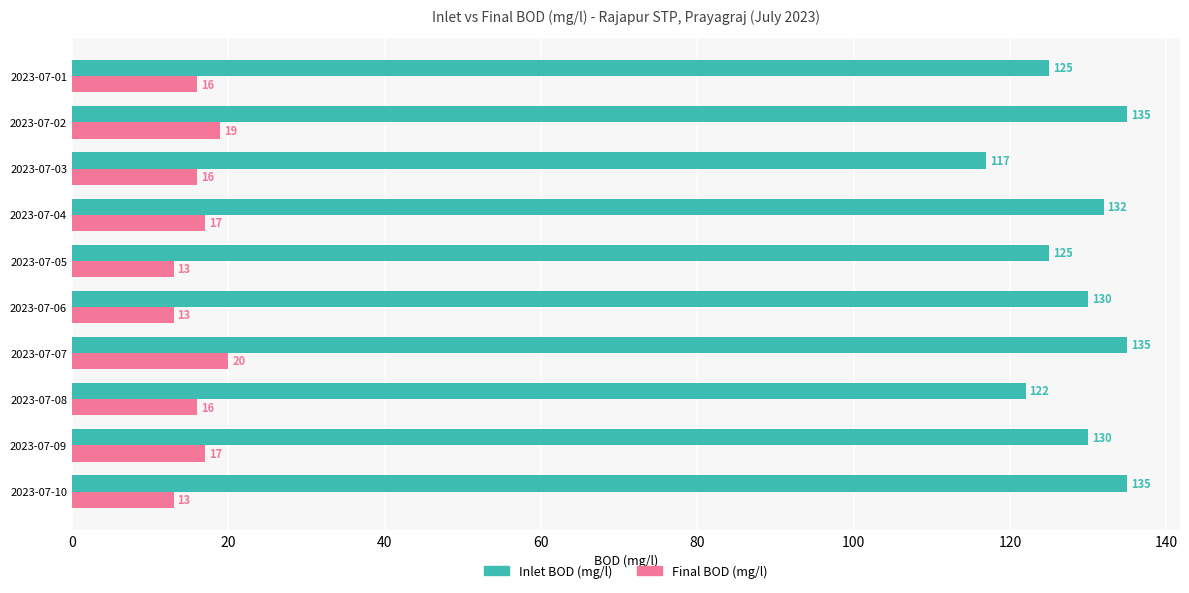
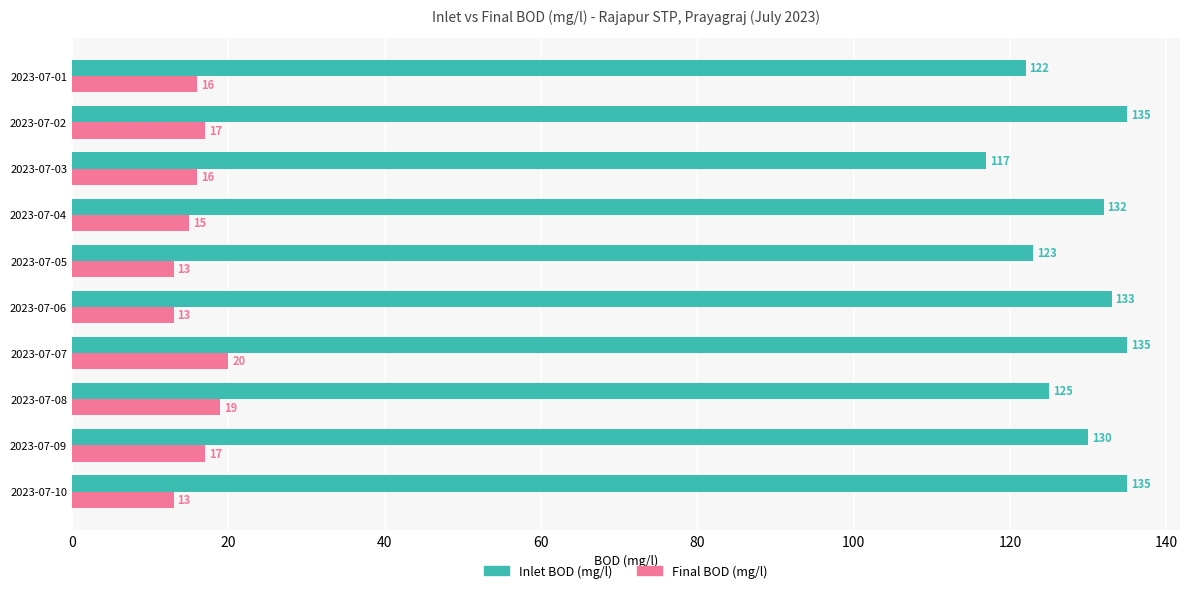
Inlet BOD (mg/l), 2023-07-01: 125 -> 122
Final BOD (mg/l), 2023-07-02: 19 -> 17
Final BOD (mg/l), 2023-07-04: 17 -> 15
Inlet BOD (mg/l), 2023-07-05: 125 -> 123
Inlet BOD (mg/l), 2023-07-06: 130 -> 133
Inlet BOD (mg/l), 2023-07-08: 122 -> 125
Final BOD (mg/l), 2023-07-08: 16 -> 19
